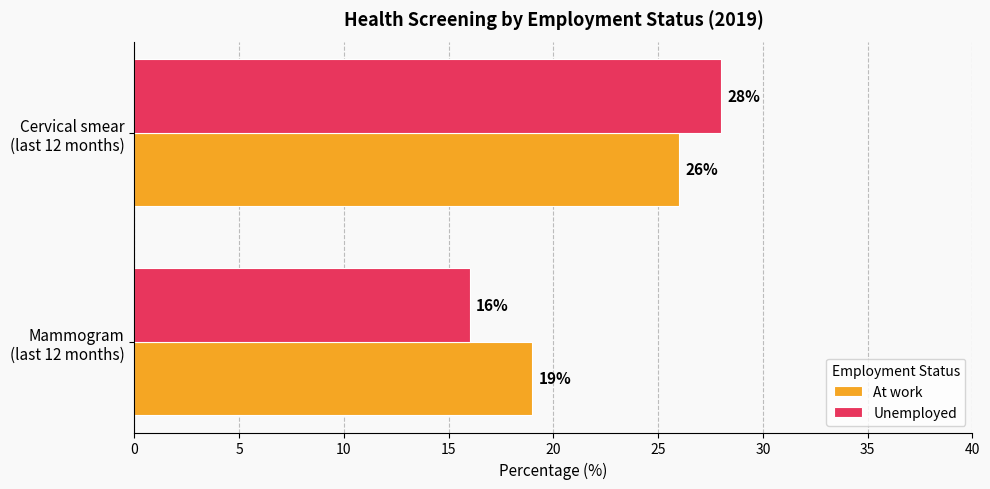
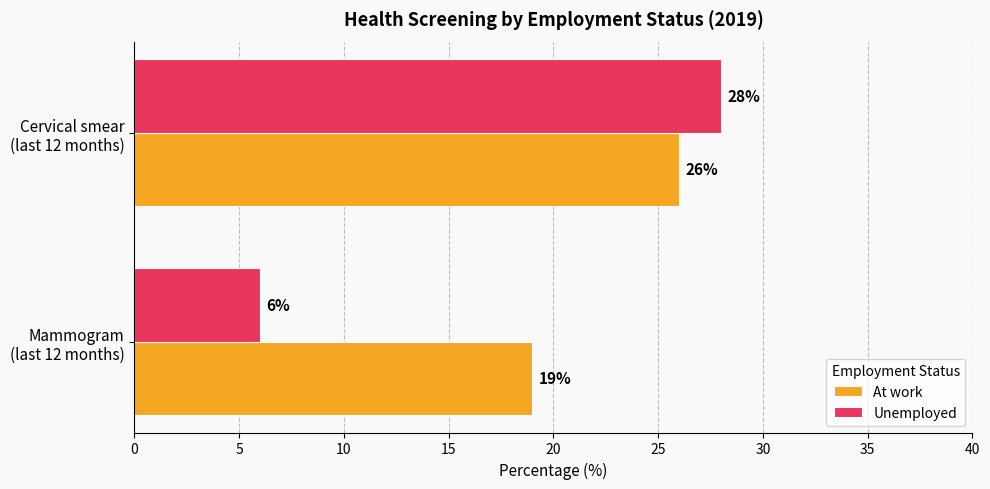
Unemployed, Mammogram (last 12 months): 16% -> 6%
